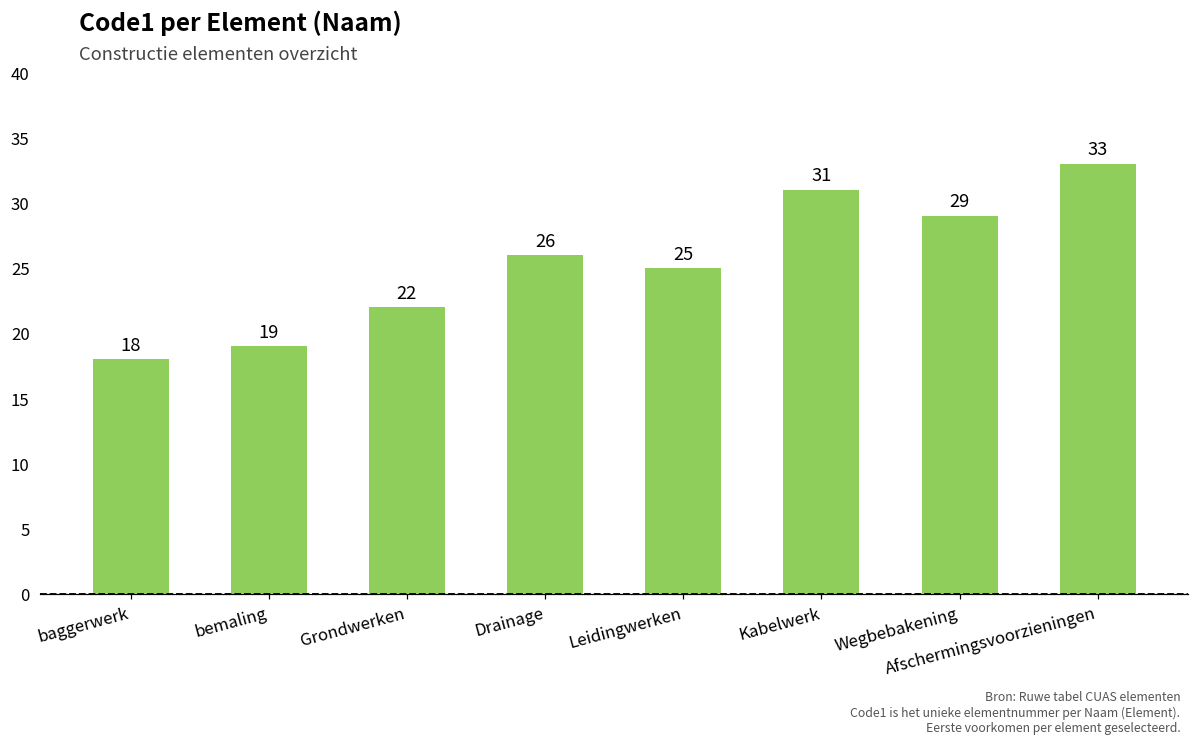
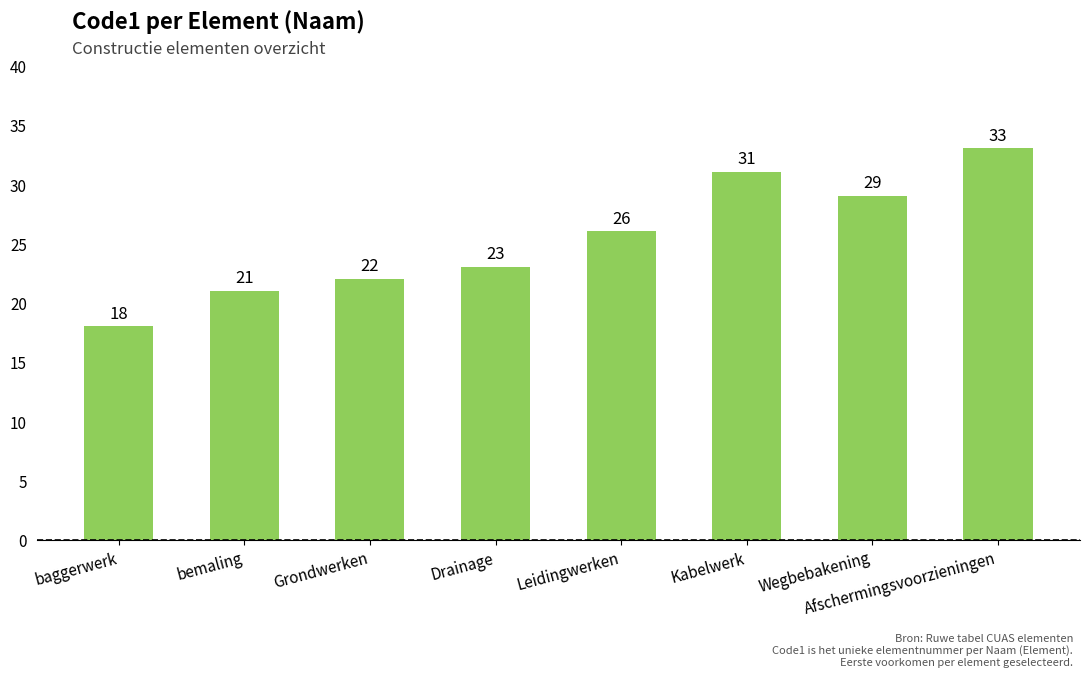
bemaling: 19 -> 21
Drainage: 26 -> 23
Leidingwerken: 25 -> 26
